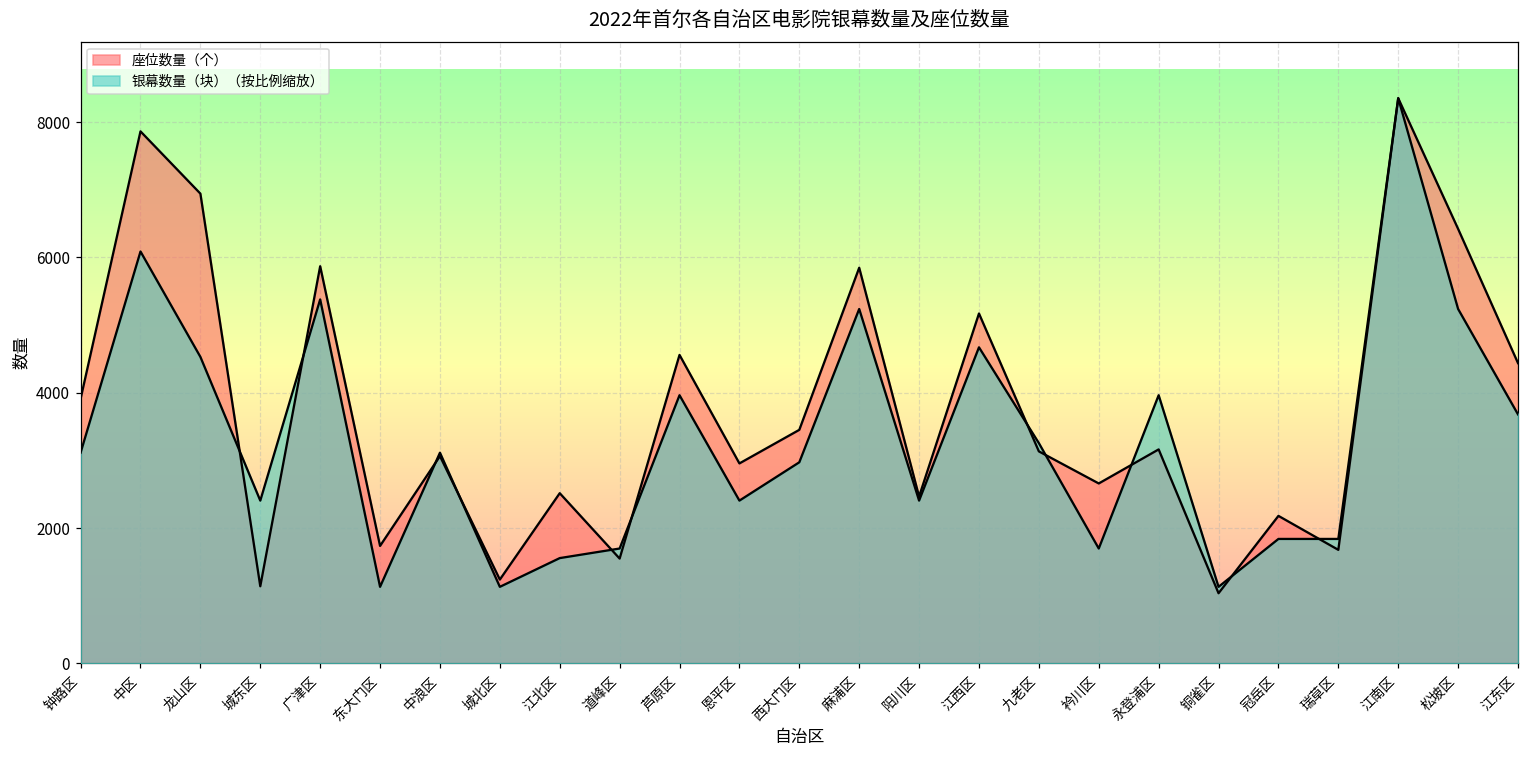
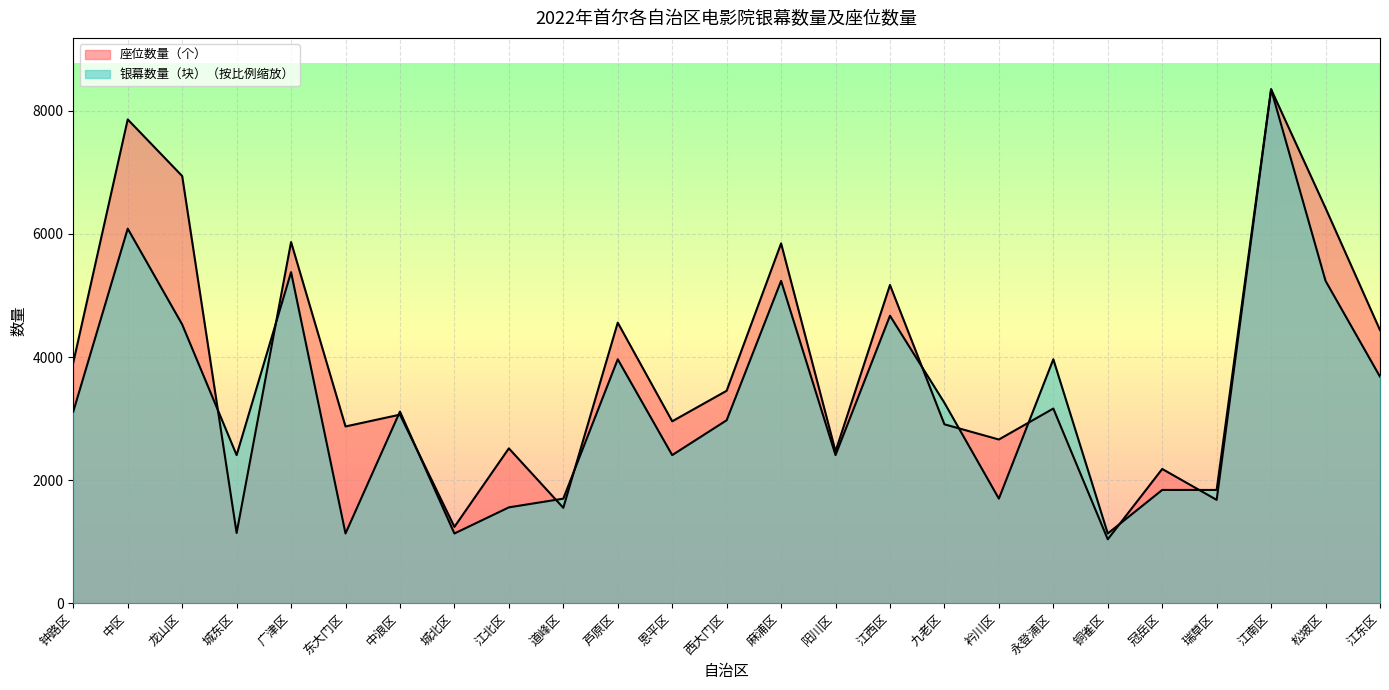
座位数量（个）, 东大门区: 1700 -> 2900
座位数量（个）, 九老区: 3100 -> 2900
